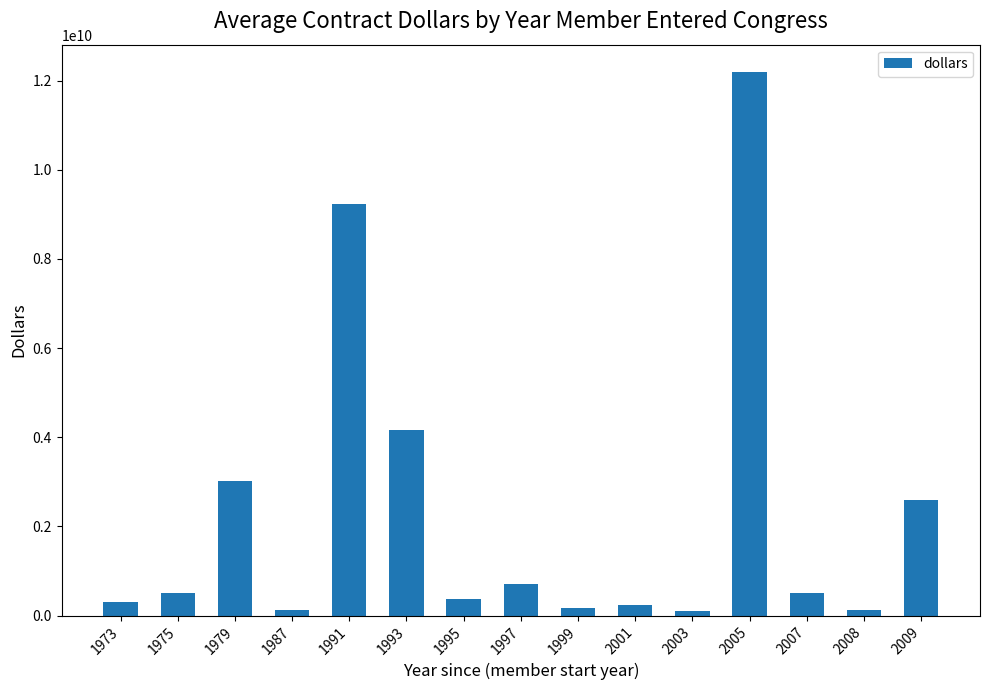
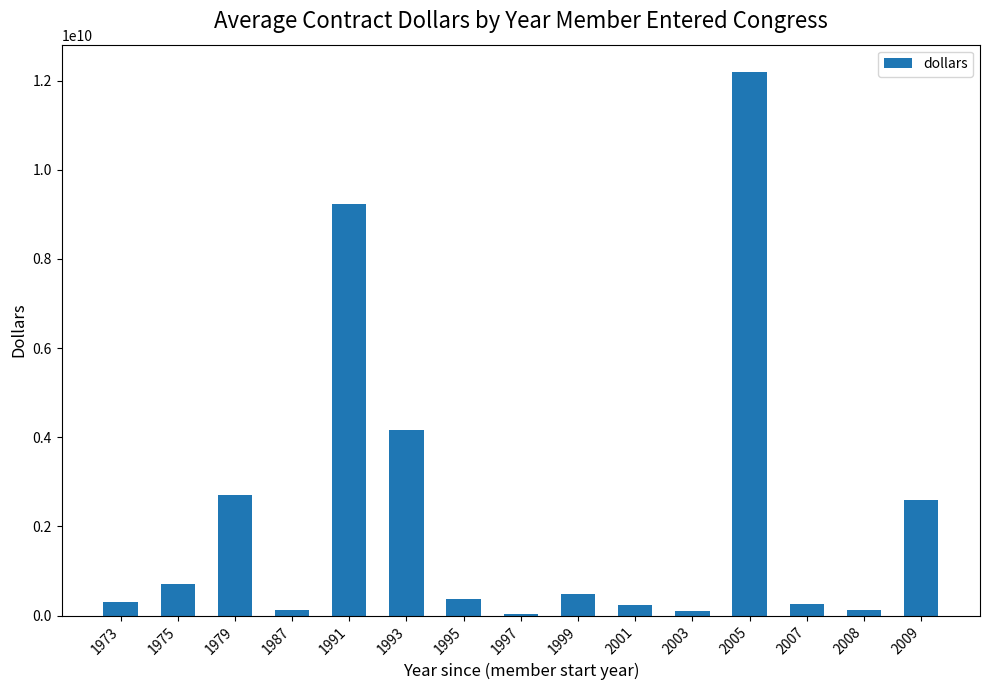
1975: 500000000 -> 700000000
1979: 3000000000 -> 2700000000
1997: 700000000 -> 0
1999: 200000000 -> 500000000
2007: 500000000 -> 300000000
